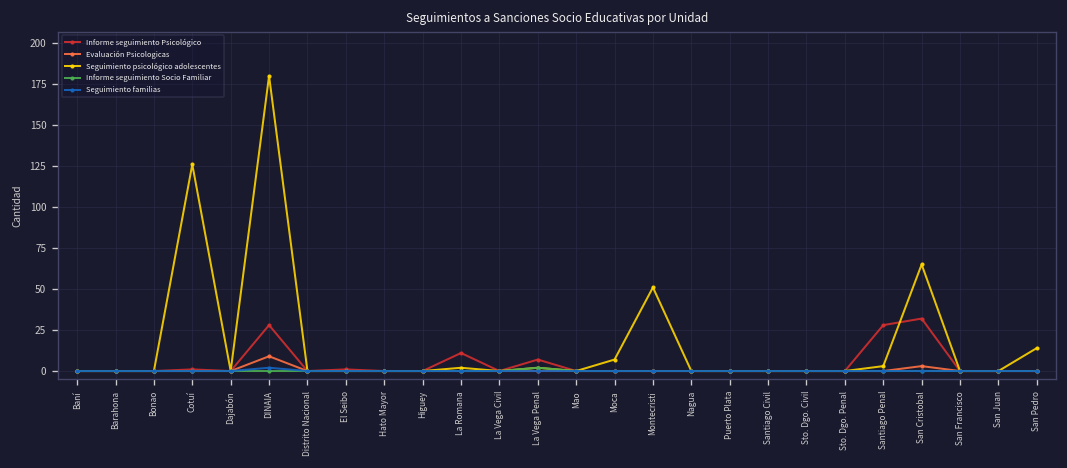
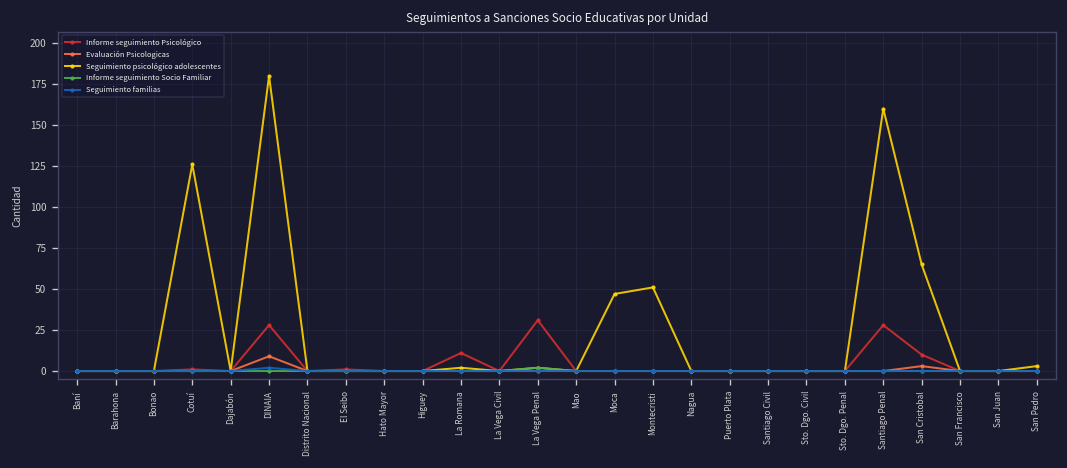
Informe seguimiento Psicológico, La Vega Penal: 7 -> 31
Seguimiento psicológico adolescentes, Moca: 7 -> 47
Seguimiento psicológico adolescentes, Santiago Penal: 3 -> 160
Informe seguimiento Psicológico, San Cristobal: 32 -> 10
Seguimiento psicológico adolescentes, San Pedro: 14 -> 3
